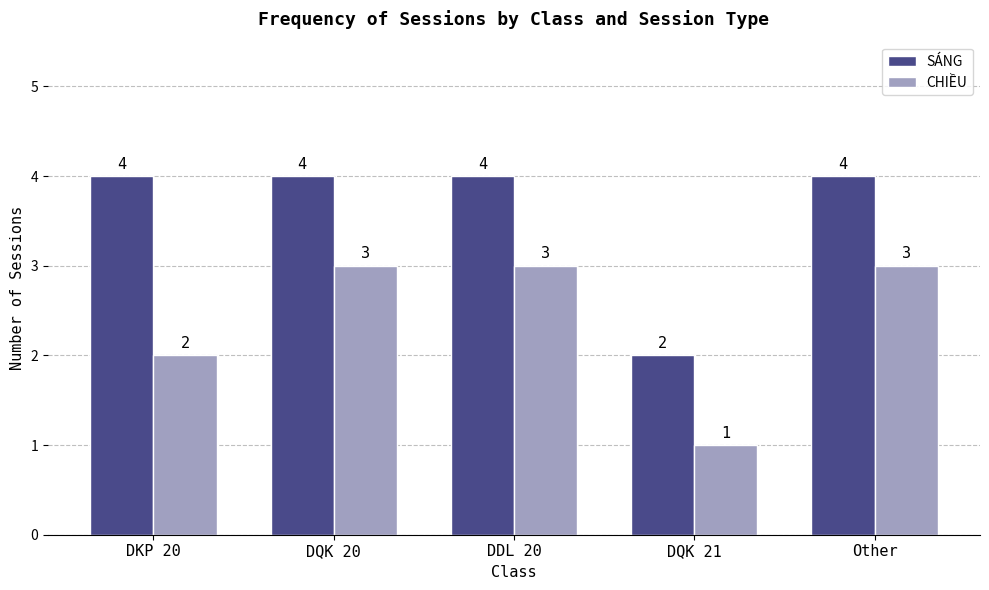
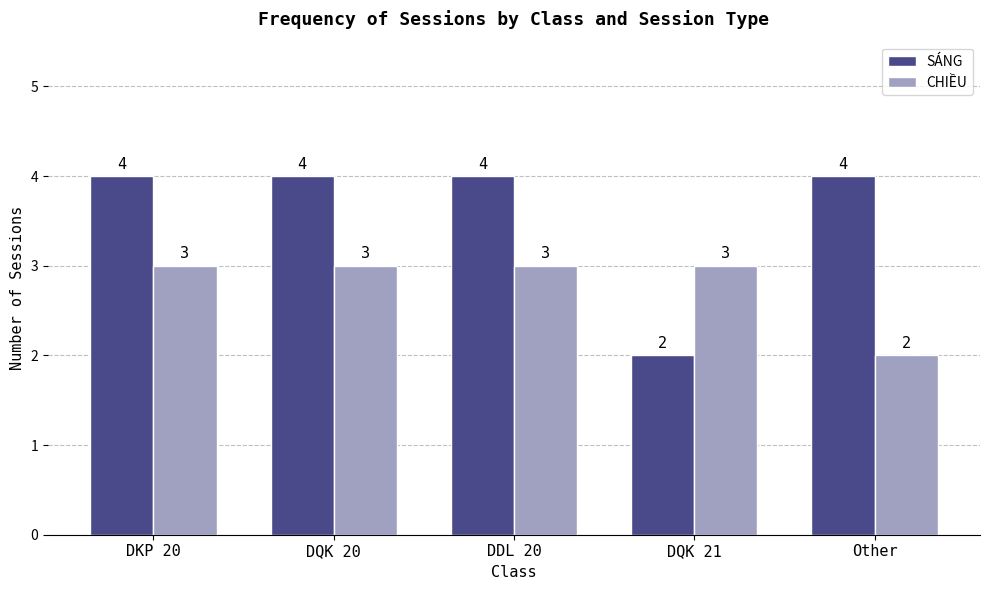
CHIỀU, DKP 20: 2 -> 3
CHIỀU, DQK 21: 1 -> 3
CHIỀU, Other: 3 -> 2
